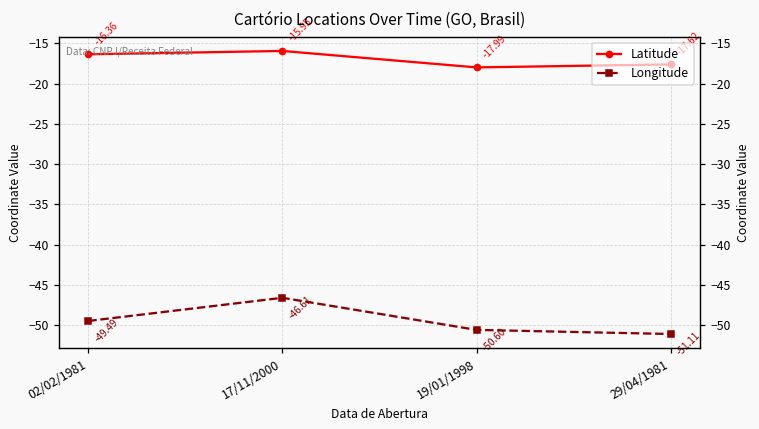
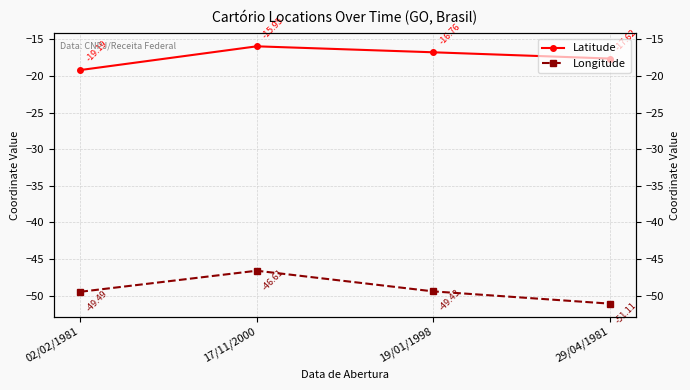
Latitude, 02/02/1981: -16.36 -> -19.19
Latitude, 19/01/1998: -17.99 -> -16.76
Longitude, 19/01/1998: -50.60 -> -49.43
